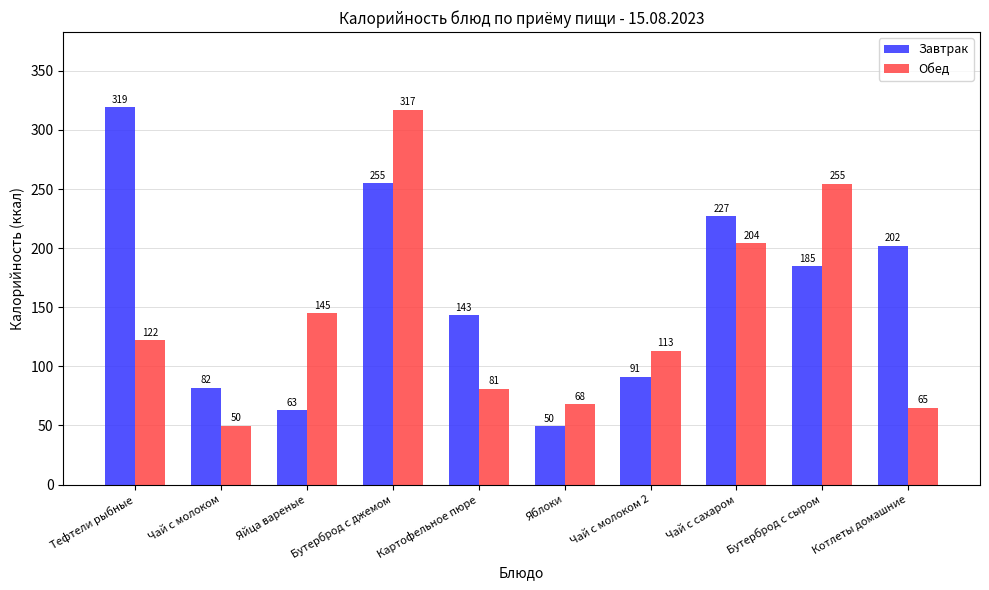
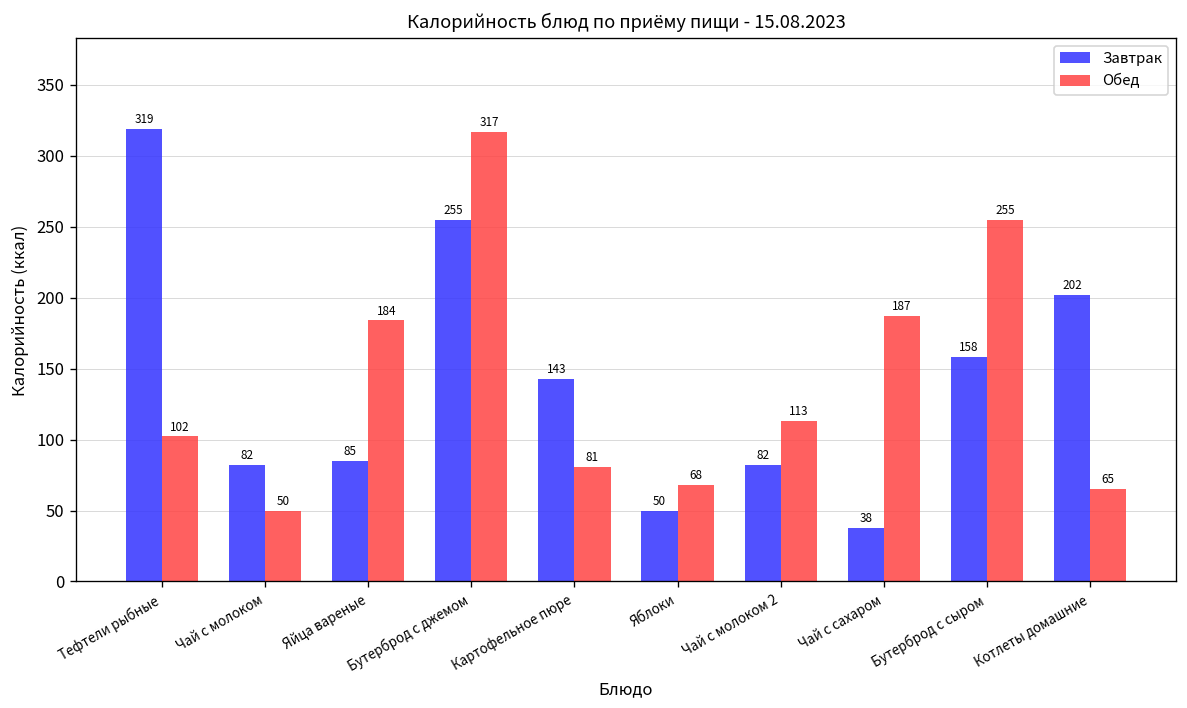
Обед, Тефтели рыбные: 122 -> 102
Завтрак, Яйца вареные: 63 -> 85
Обед, Яйца вареные: 145 -> 184
Завтрак, Чай с молоком 2: 91 -> 82
Завтрак, Чай с сахаром: 227 -> 38
Обед, Чай с сахаром: 204 -> 187
Завтрак, Бутерброд с сыром: 185 -> 158
